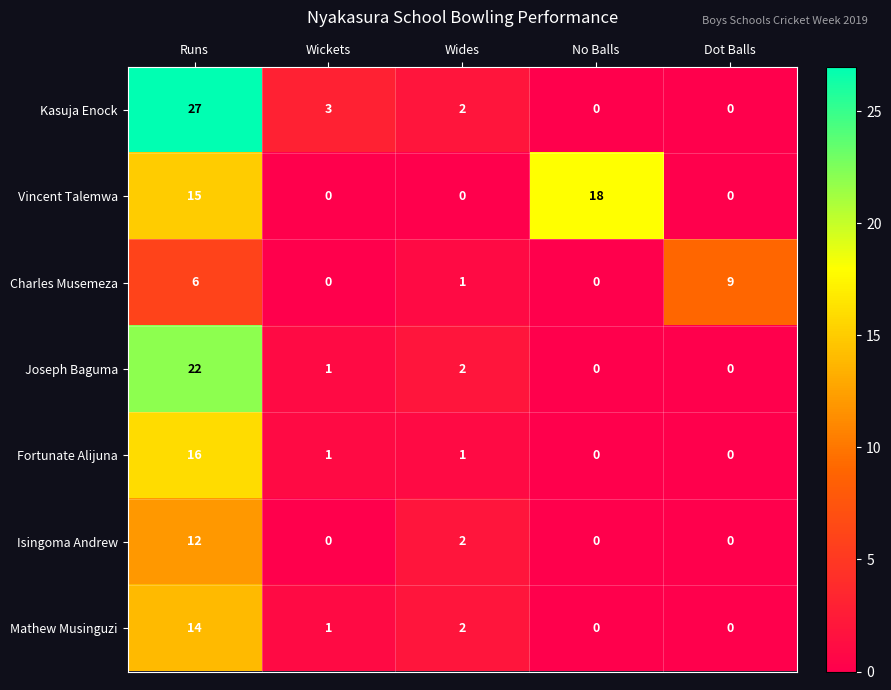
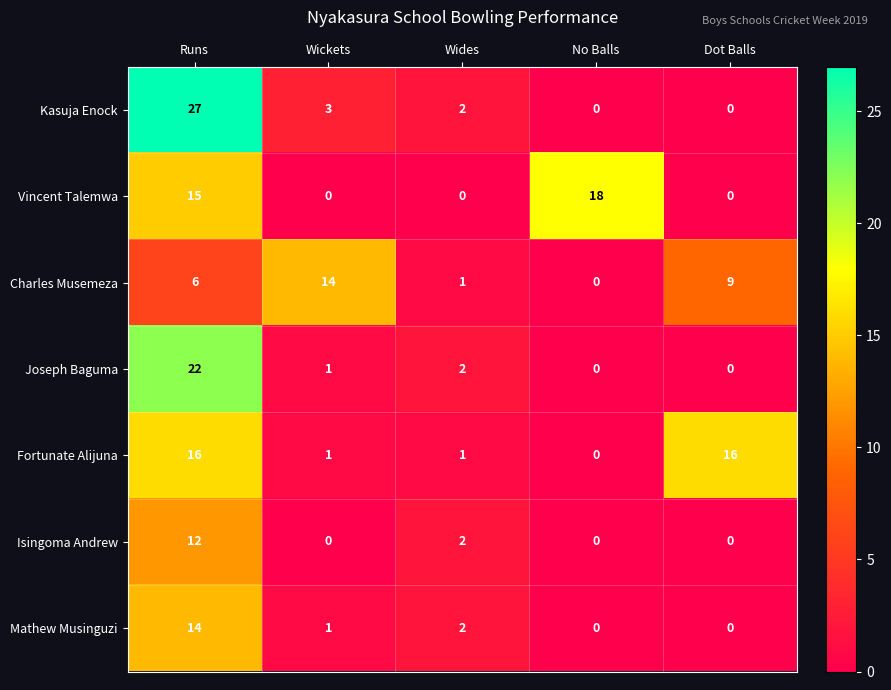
Charles Musemeza, Wickets: 0 -> 14
Fortunate Alijuna, Dot Balls: 0 -> 16
